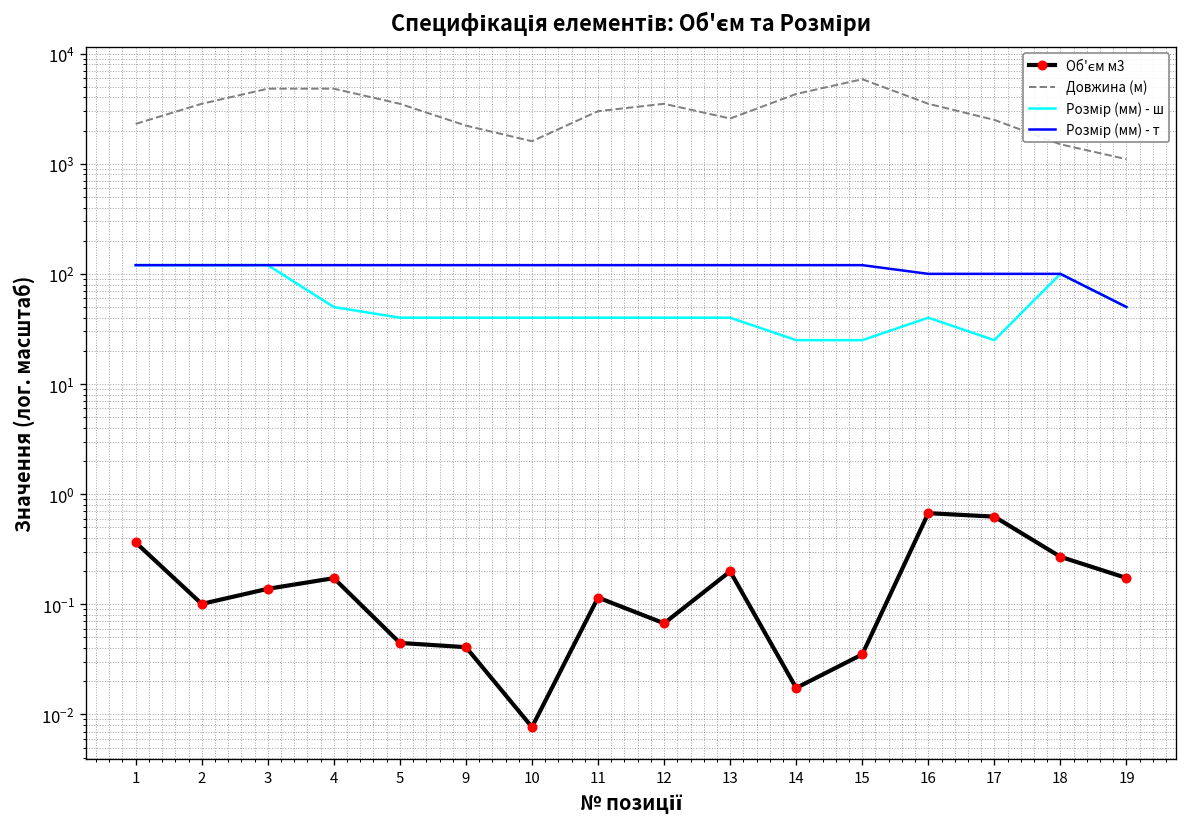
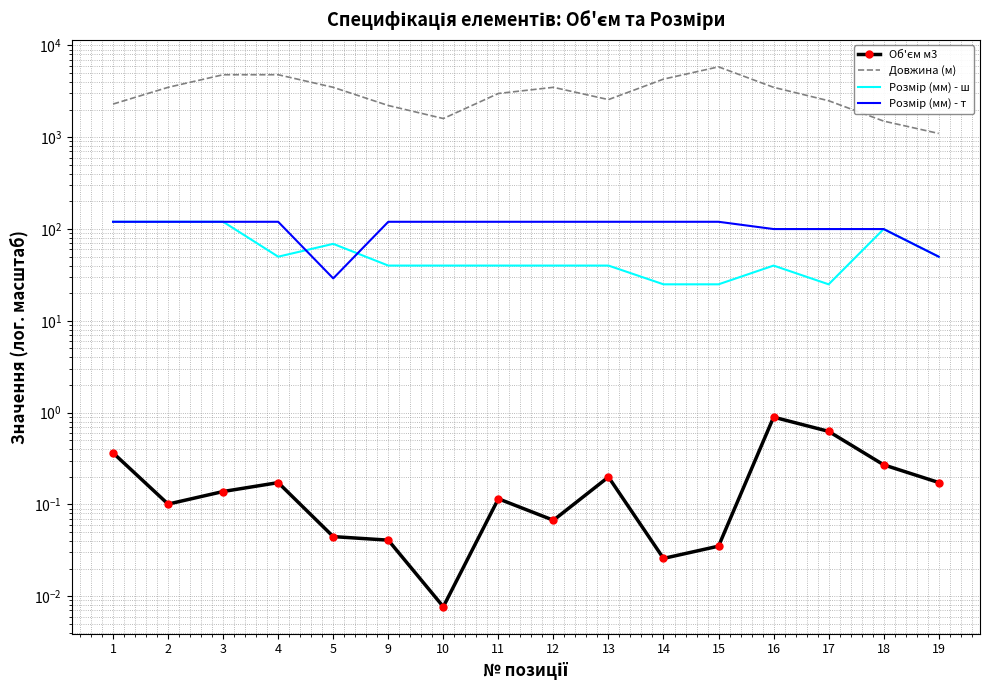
Розмір (мм) - ш, 5: 40 -> 70
Розмір (мм) - т, 5: 120 -> 29
Об'єм м3, 14: 0.017 -> 0.026
Об'єм м3, 16: 0.7 -> 0.9
